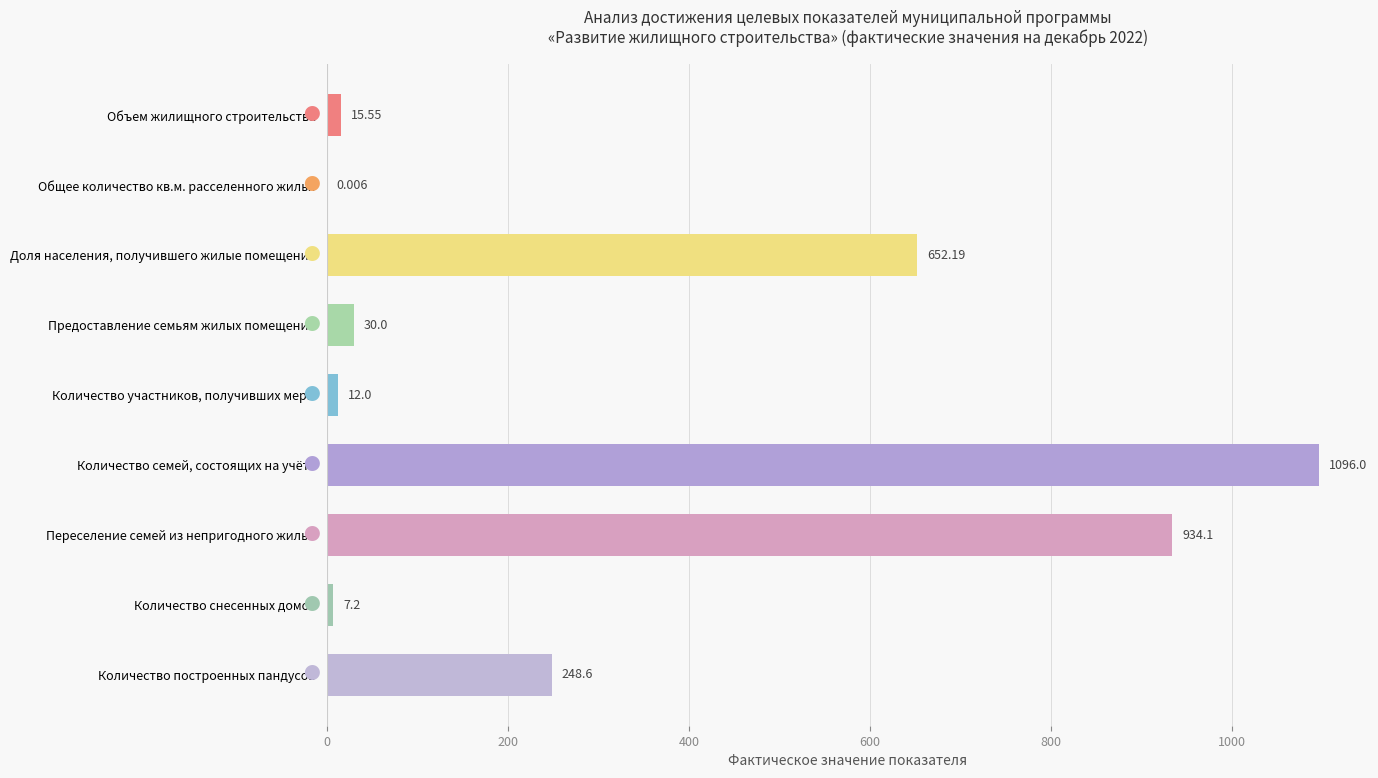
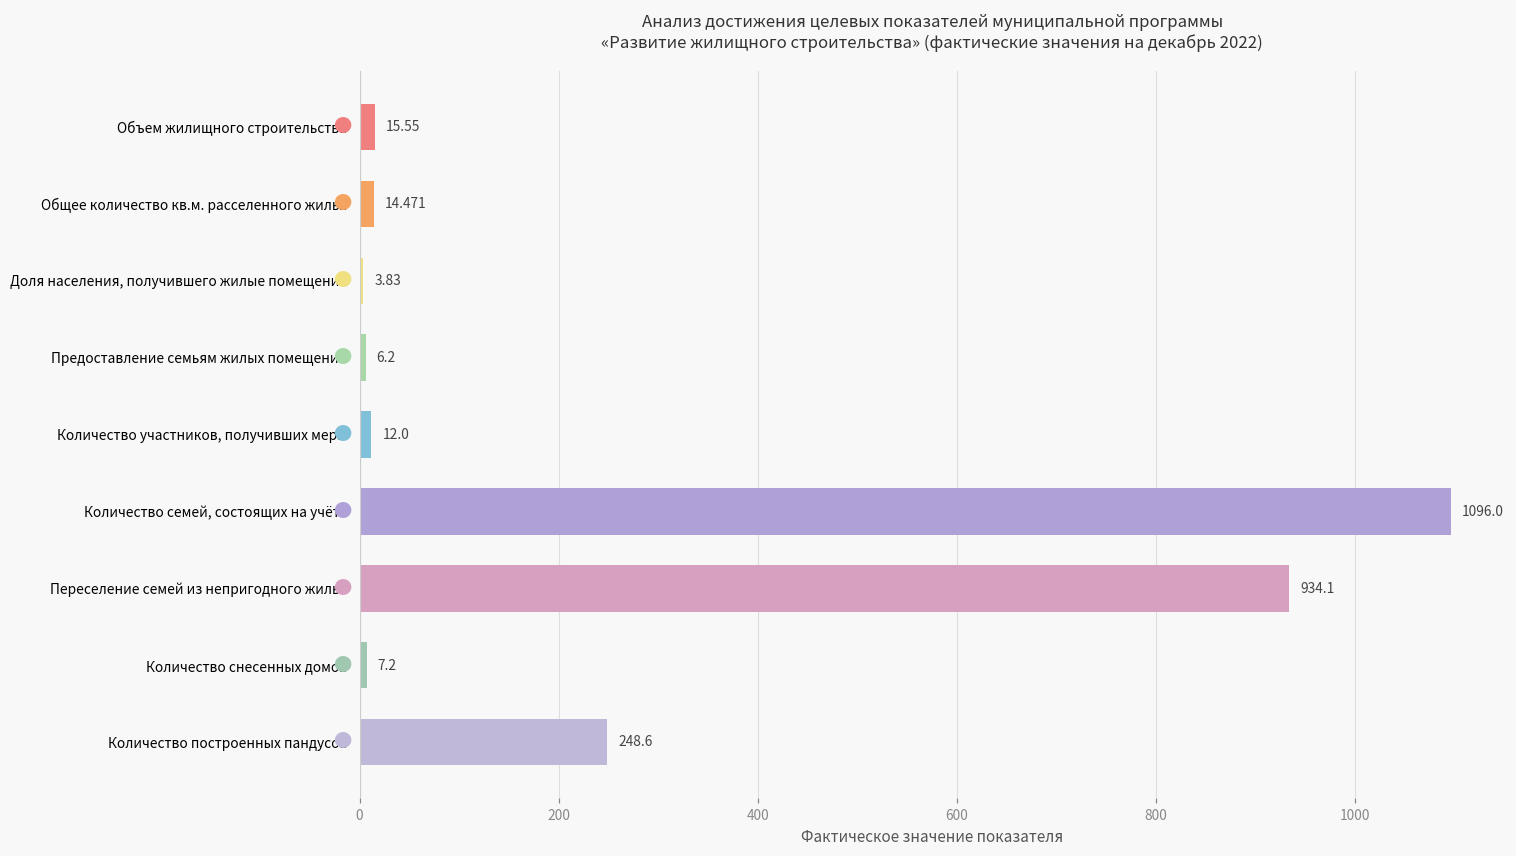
Общее количество кв.м. расселенного жилья: 0.006 -> 14.471
Доля населения, получившего жилые помещения: 652.19 -> 3.83
Предоставление семьям жилых помещений: 30.0 -> 6.2
